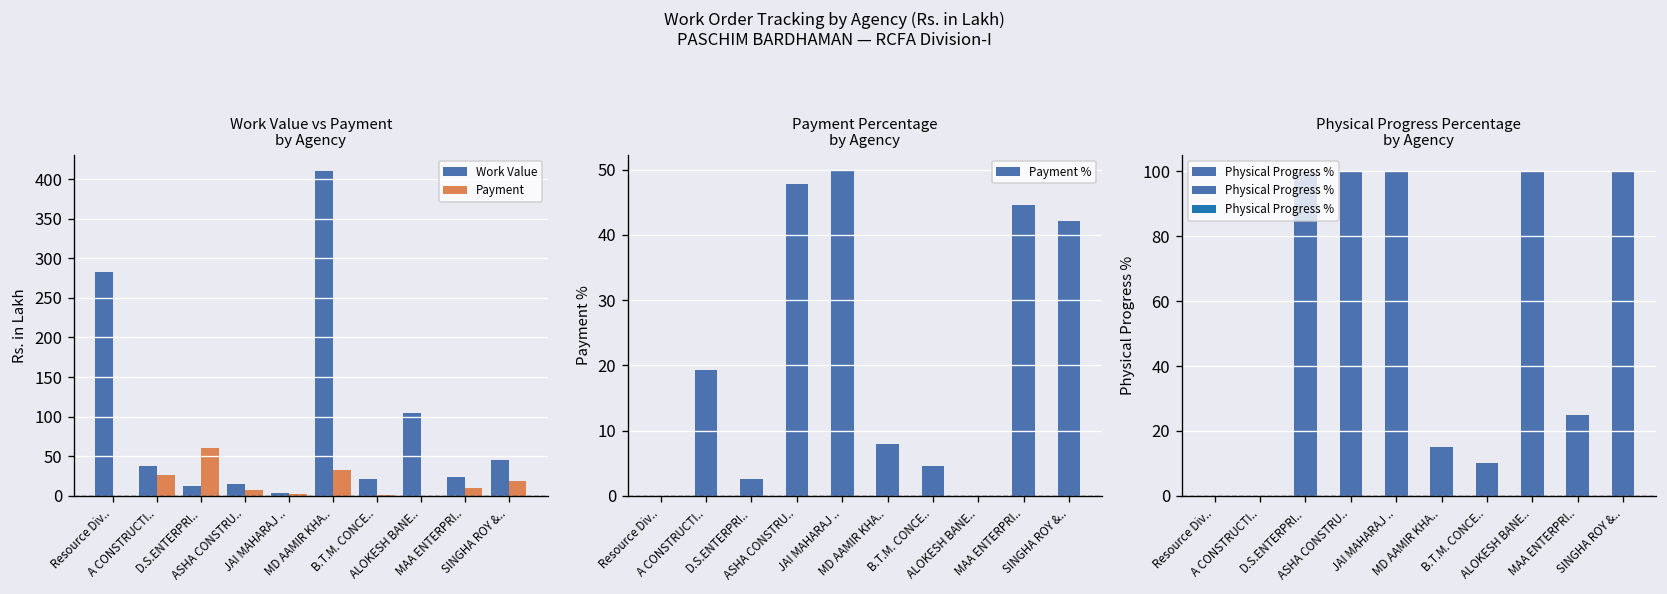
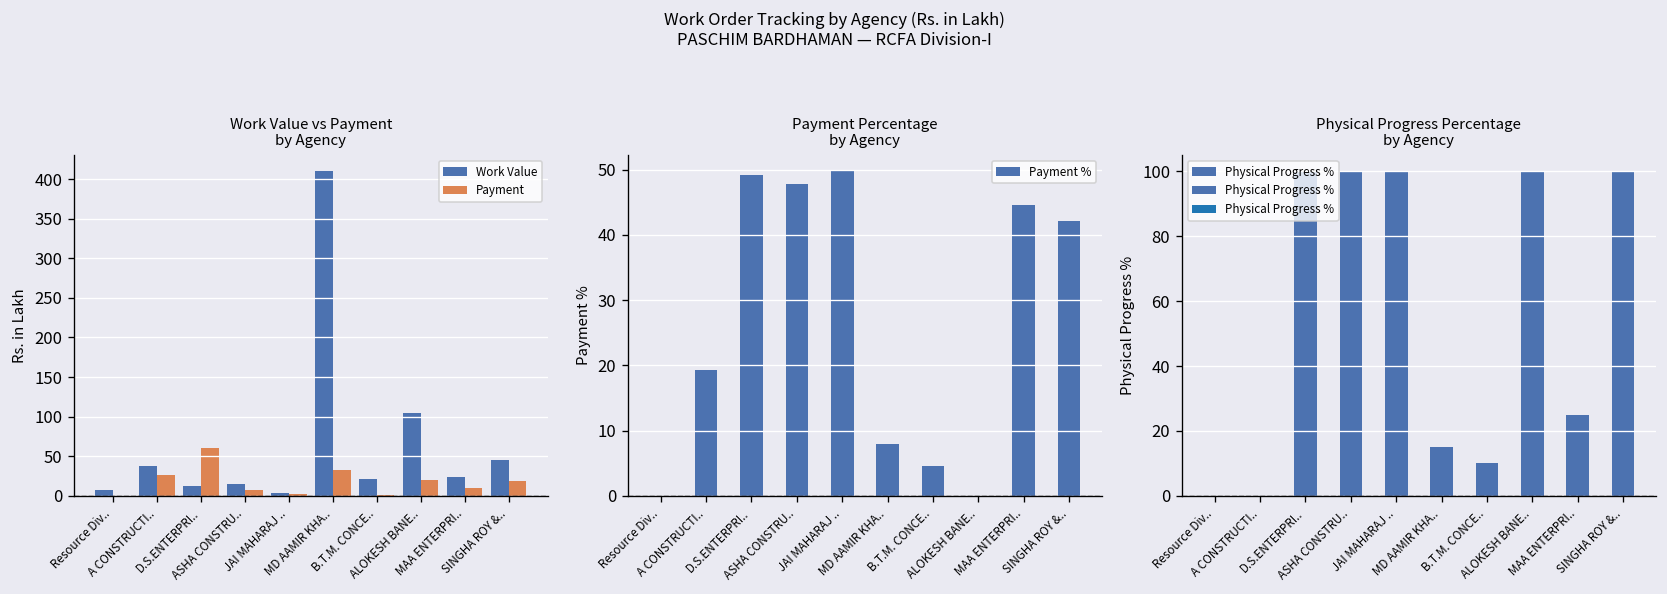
Work Value vs Payment by Agency, Work Value, Resource Div..: 280 -> 10
Work Value vs Payment by Agency, Payment, ALOKESH BANE..: 0 -> 20
Payment Percentage by Agency, D.S.ENTERPRI..: 3 -> 49
